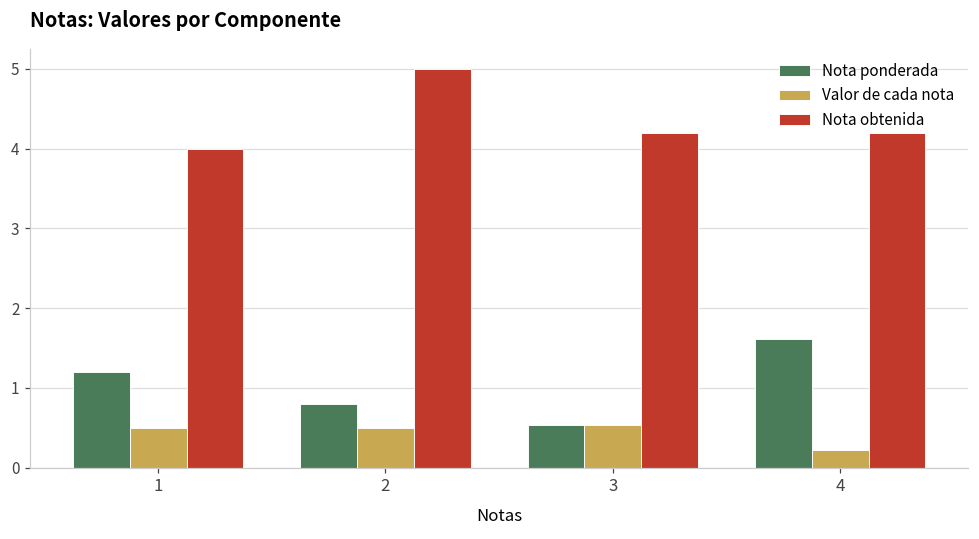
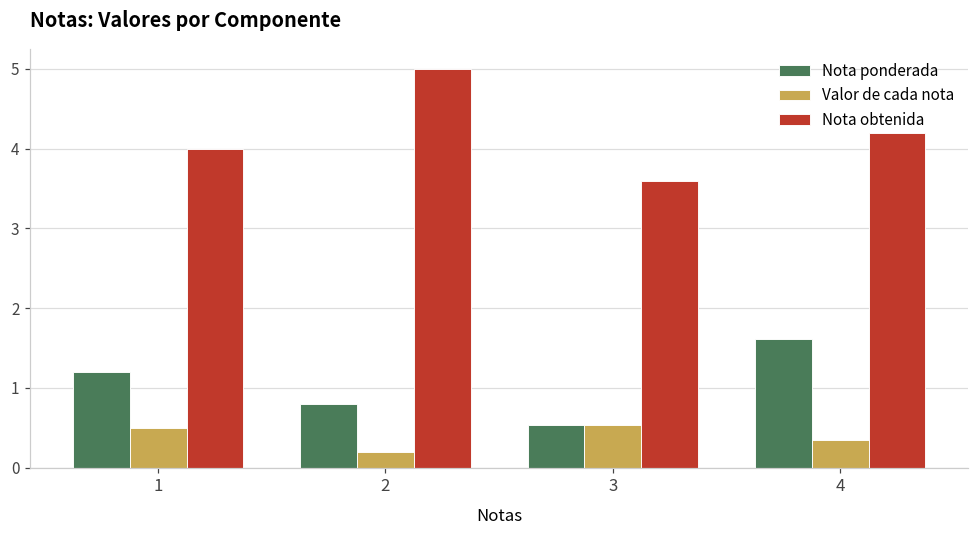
Valor de cada nota, 2: 0.5 -> 0.2
Nota obtenida, 3: 4.2 -> 3.6
Valor de cada nota, 4: 0.2 -> 0.4
